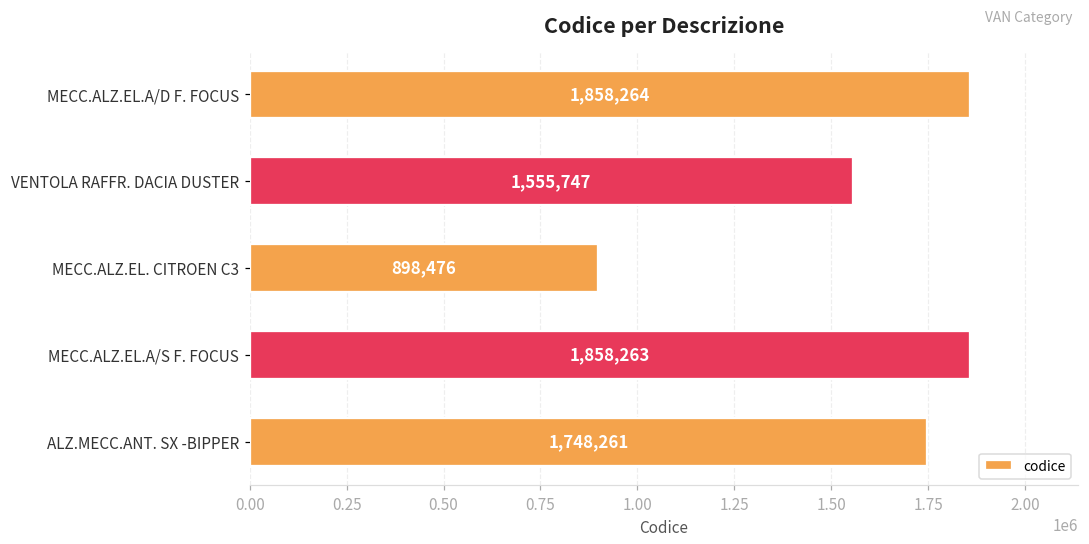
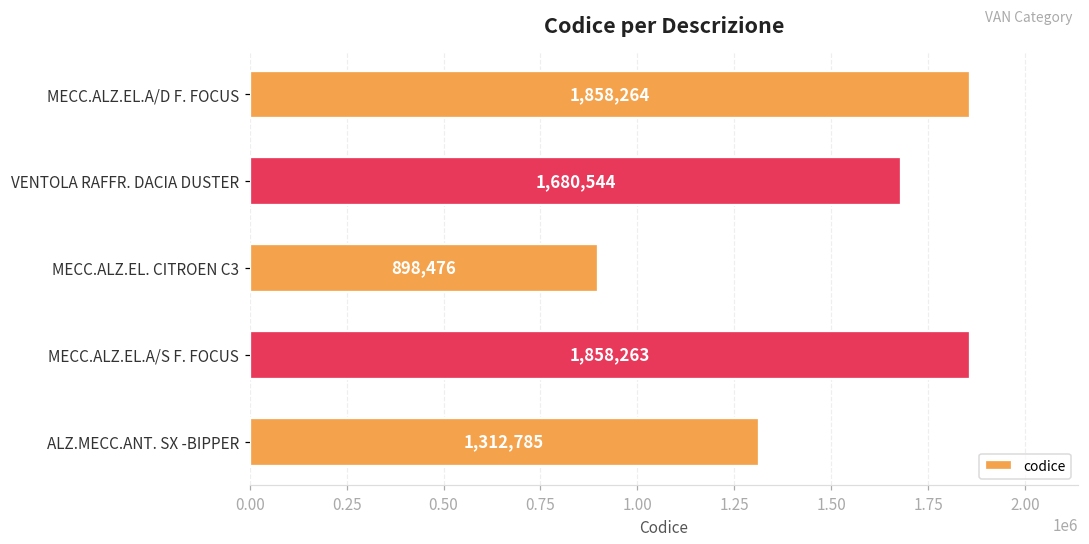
VENTOLA RAFFR. DACIA DUSTER: 1,555,747 -> 1,680,544
ALZ.MECC.ANT. SX -BIPPER: 1,748,261 -> 1,312,785
